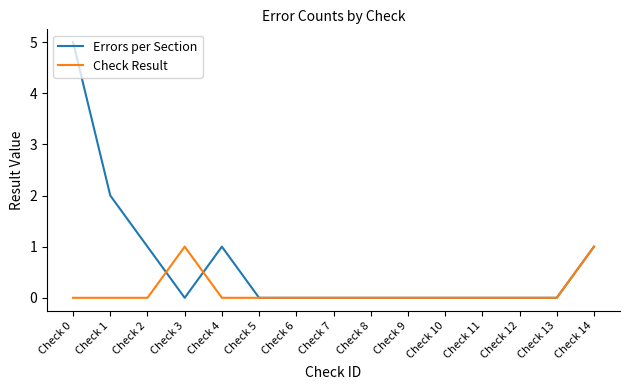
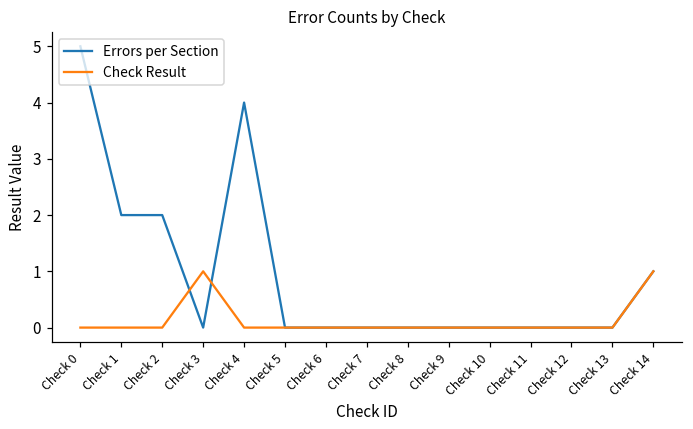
Errors per Section, Check 2: 1 -> 2
Errors per Section, Check 4: 1 -> 4
